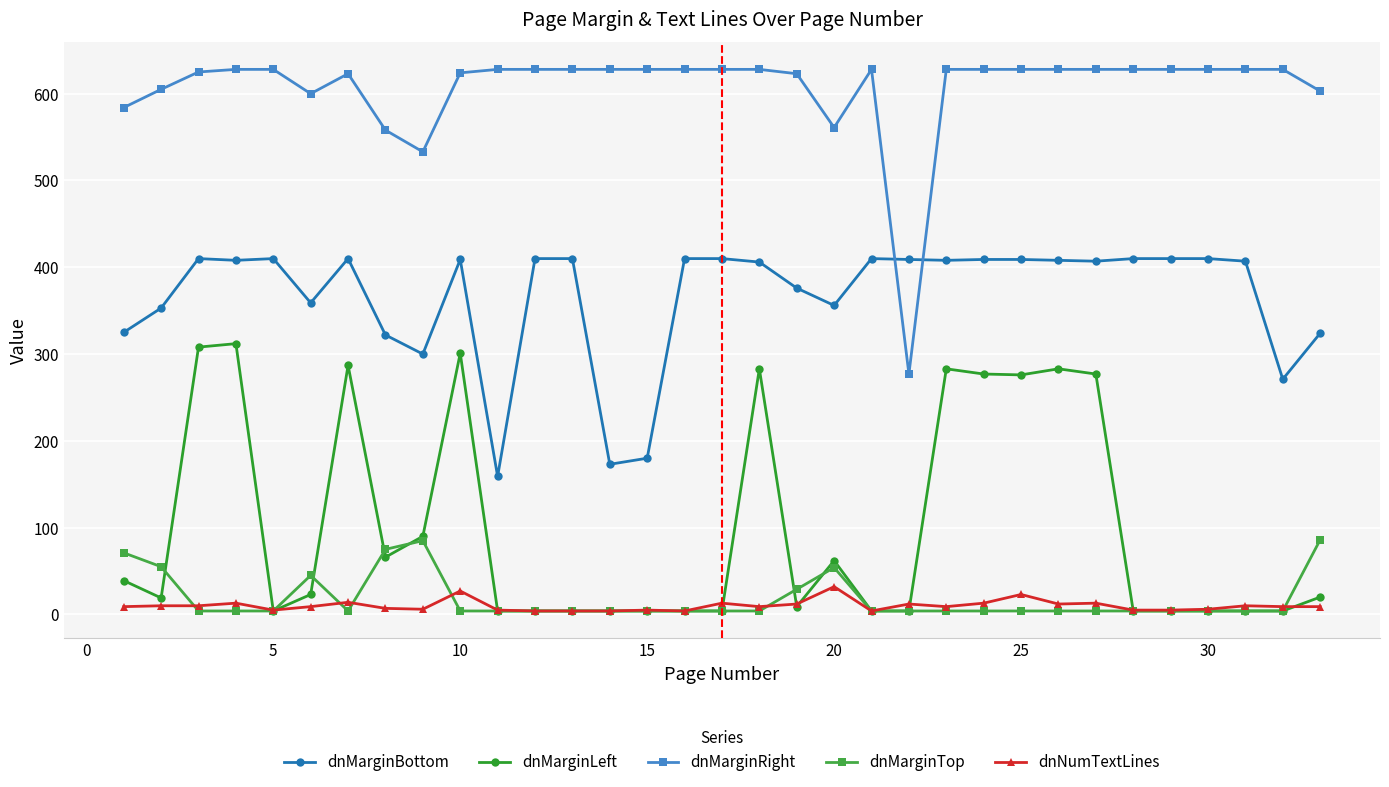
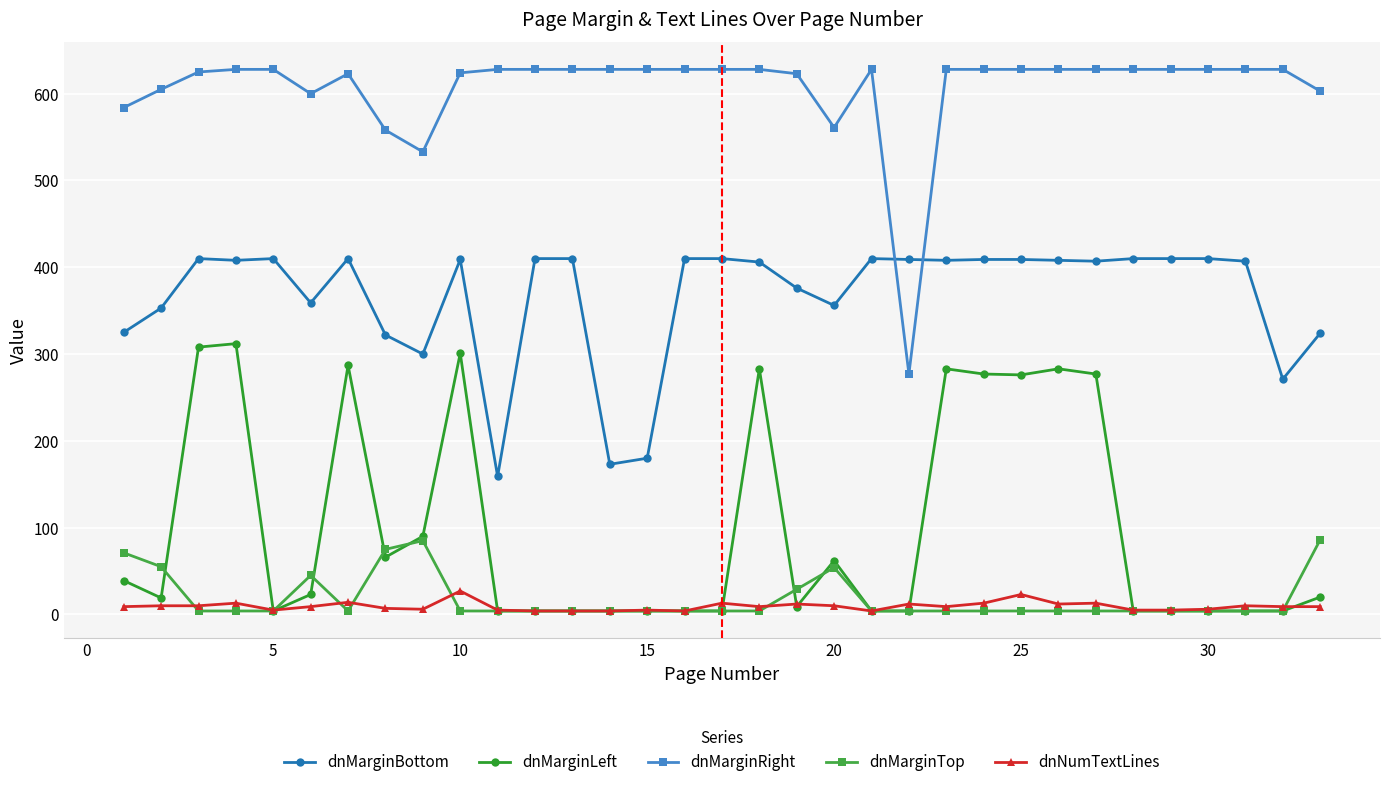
dnNumTextLines, 20: 30 -> 10
